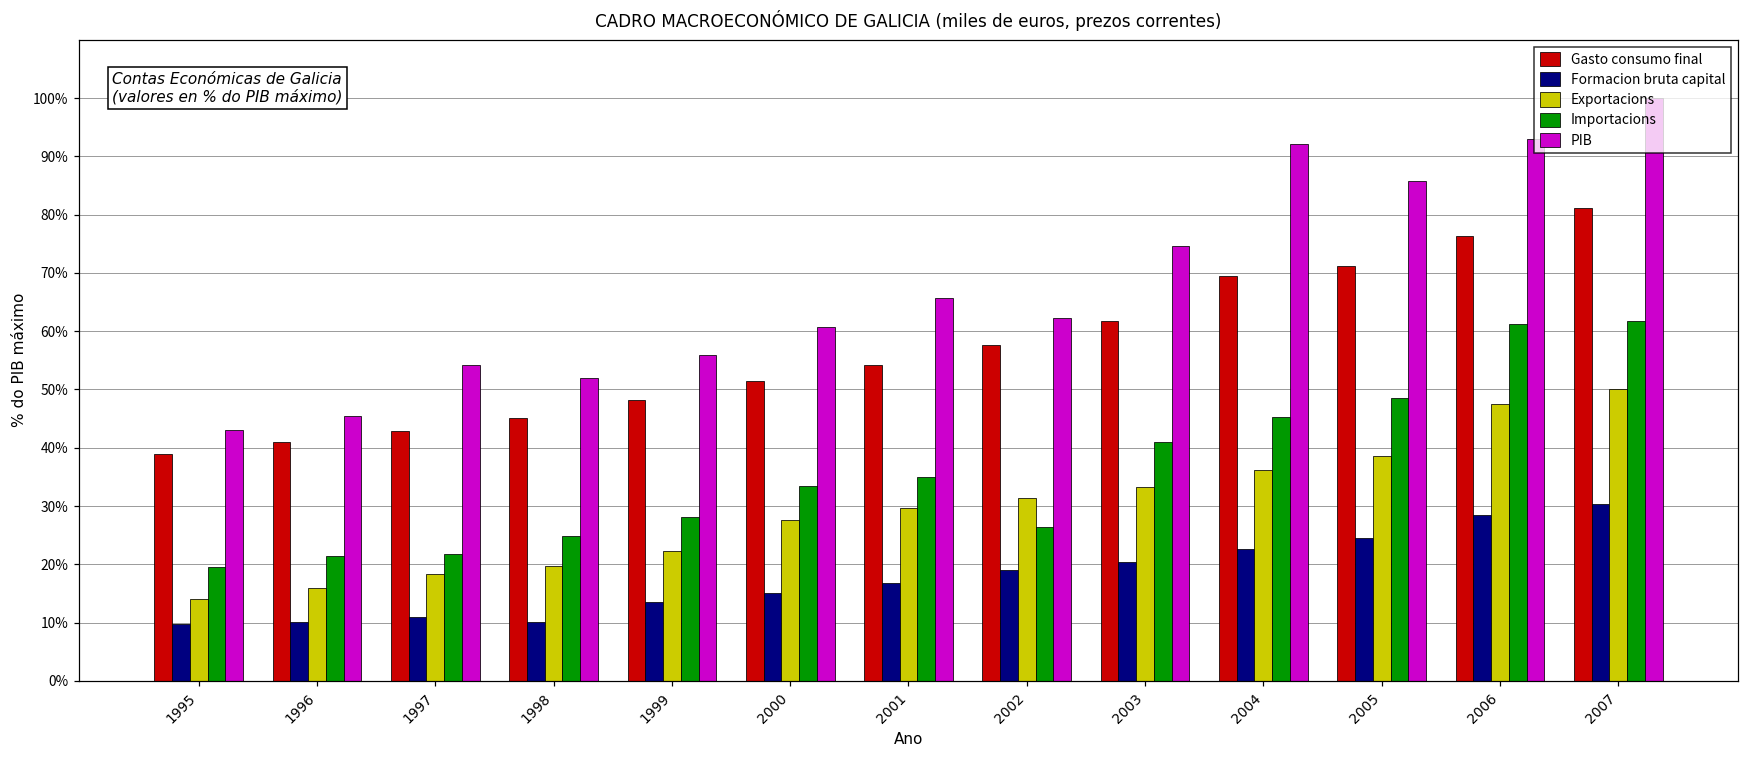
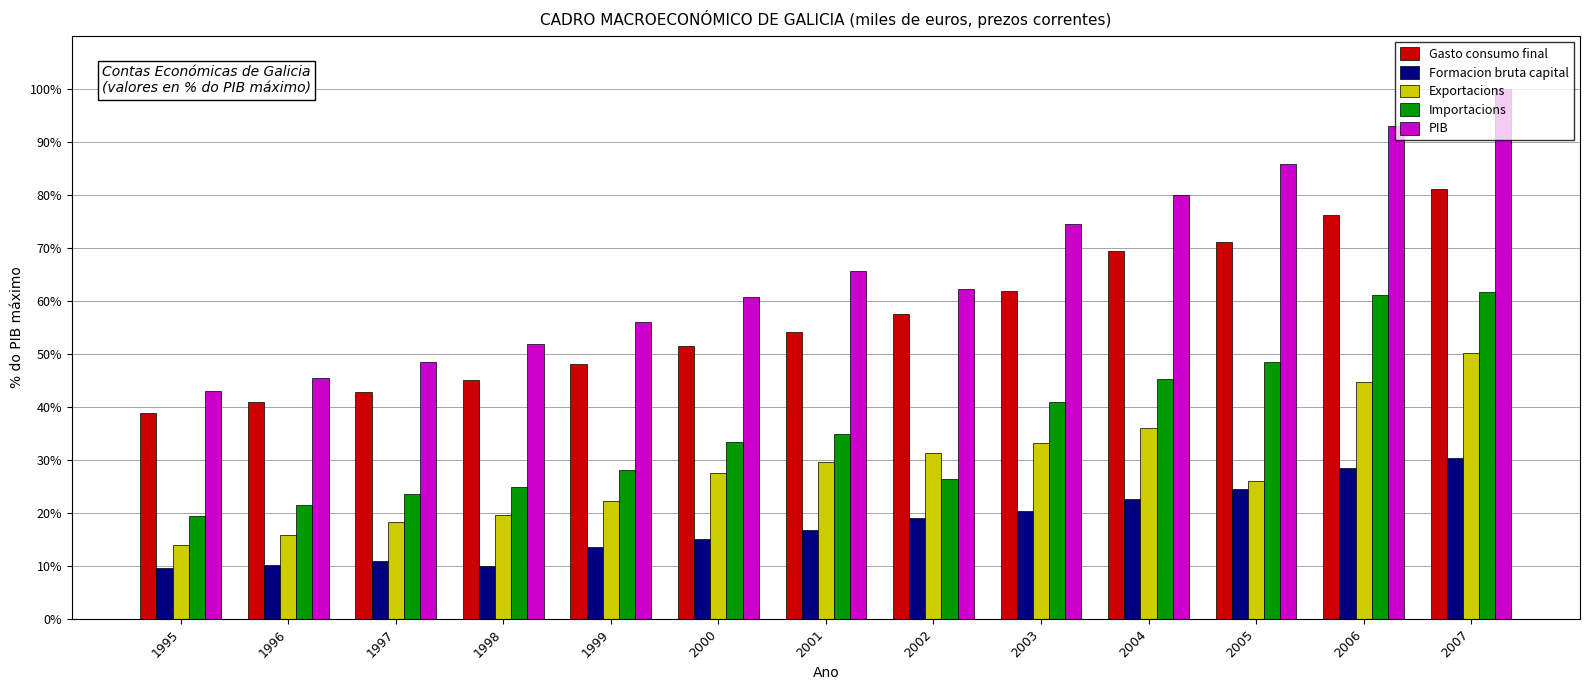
Importacions, 1997: 22% -> 24%
PIB, 1997: 54% -> 48%
PIB, 2004: 92% -> 80%
Exportacions, 2005: 39% -> 26%
Exportacions, 2006: 47% -> 45%
